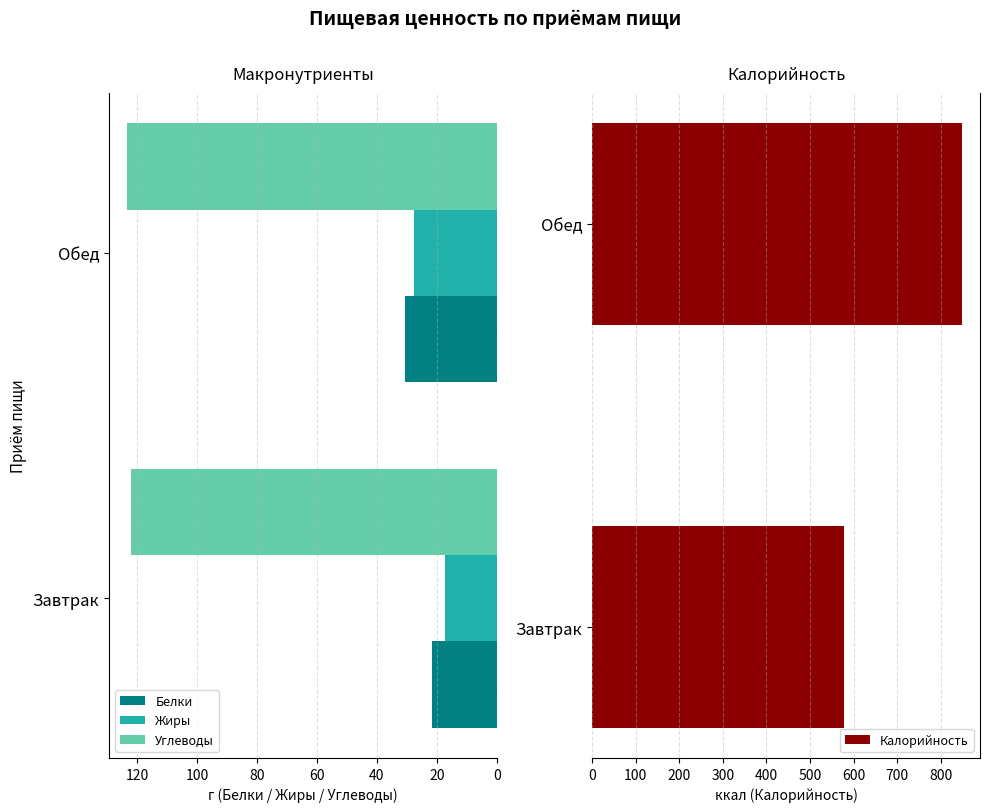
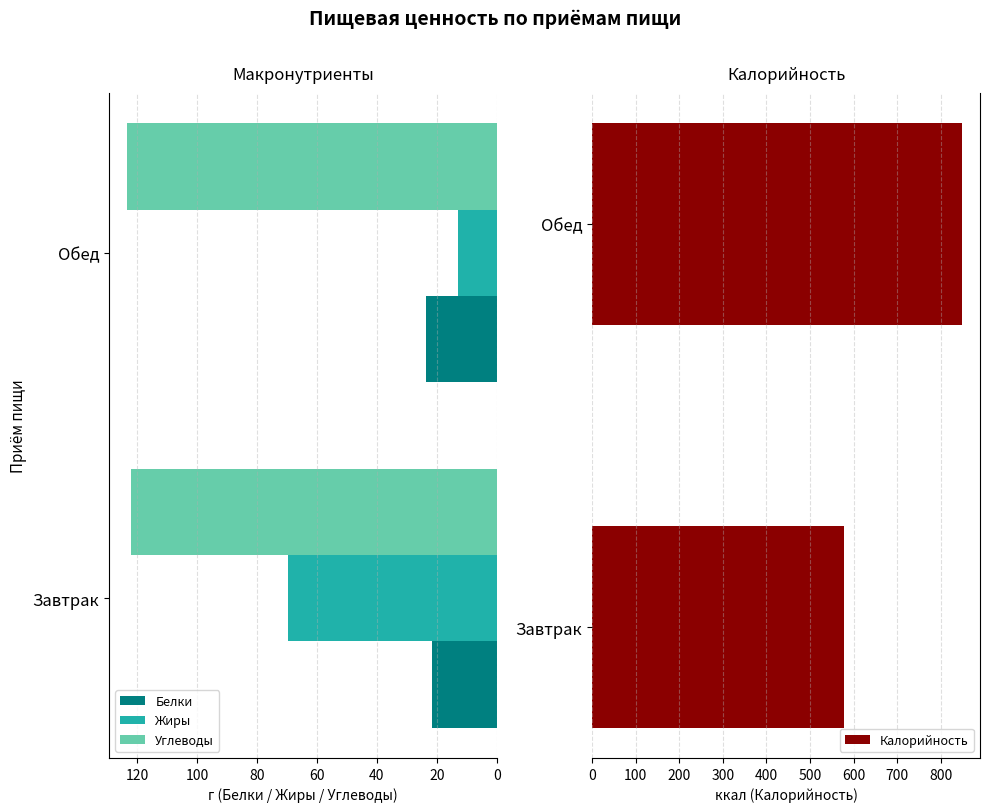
Макронутриенты, Жиры, Обед: 27 -> 13
Макронутриенты, Белки, Обед: 31 -> 24
Макронутриенты, Жиры, Завтрак: 17 -> 70
